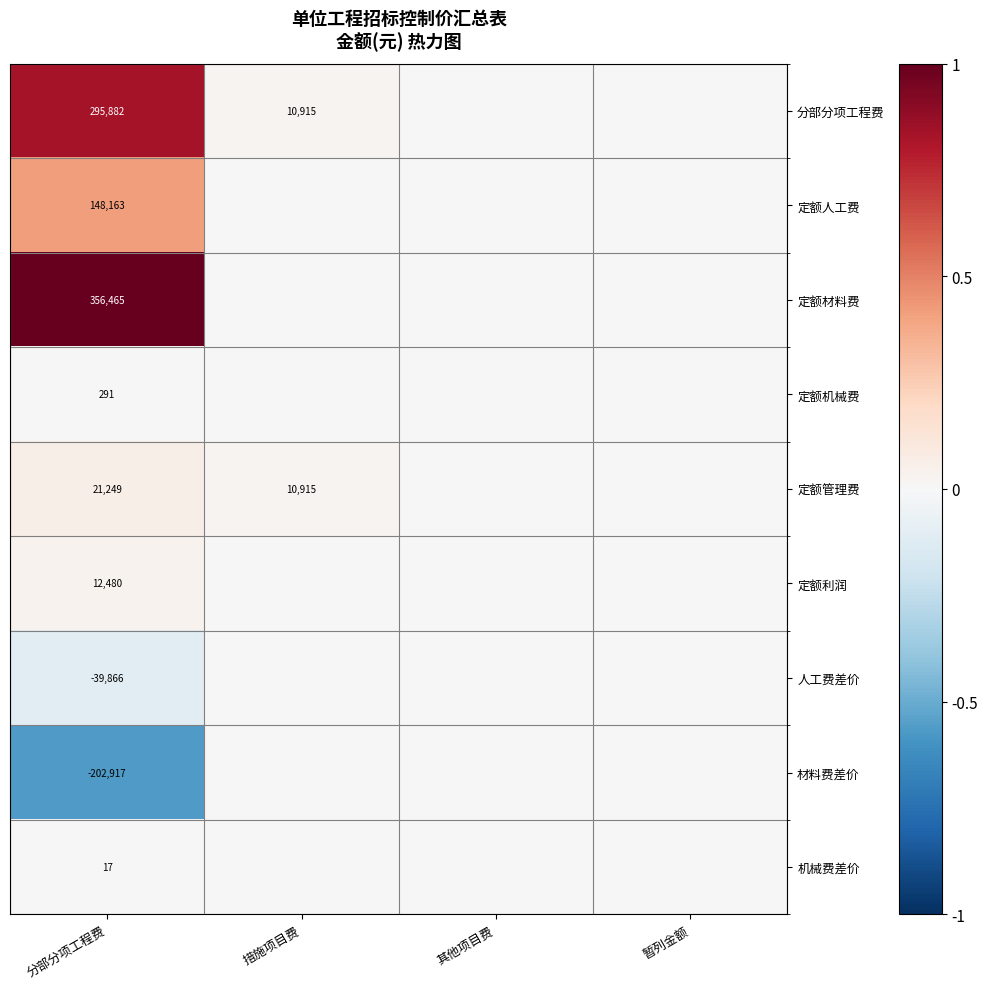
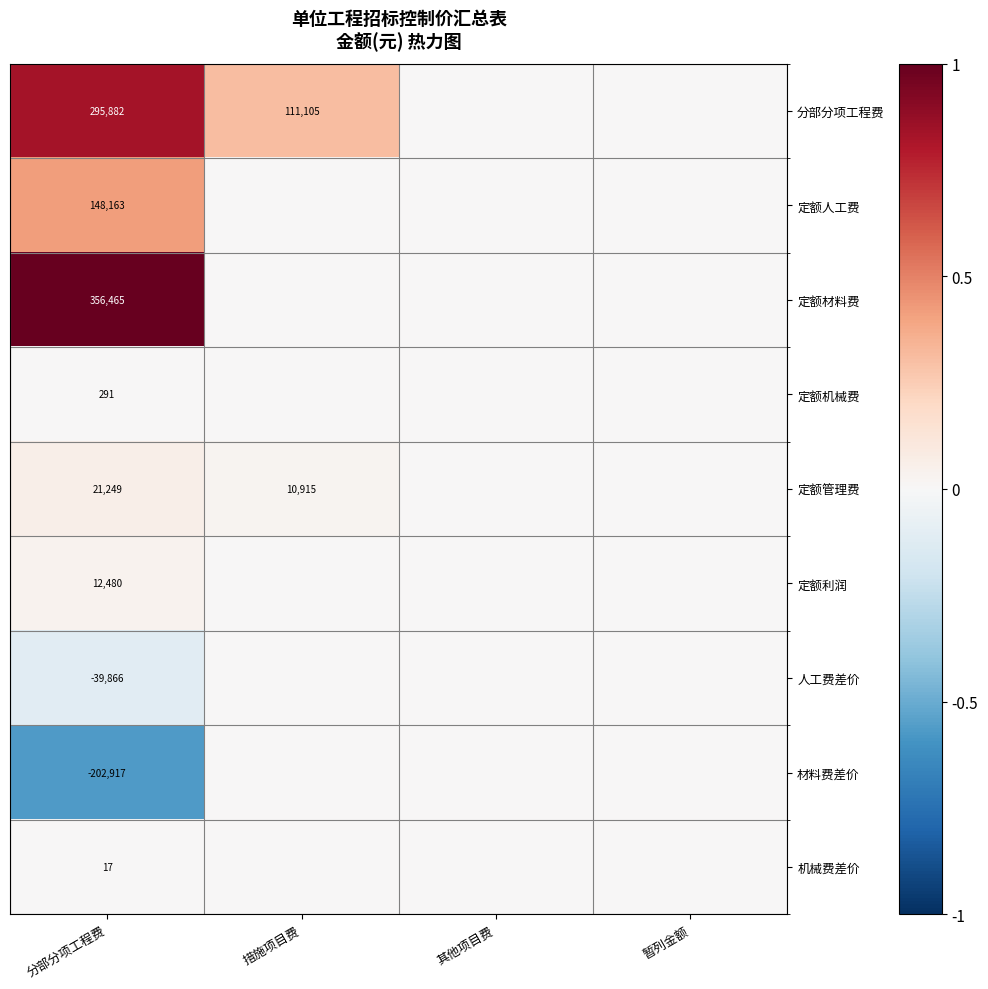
分部分项工程费, 措施项目费: 10,915 -> 111,105
